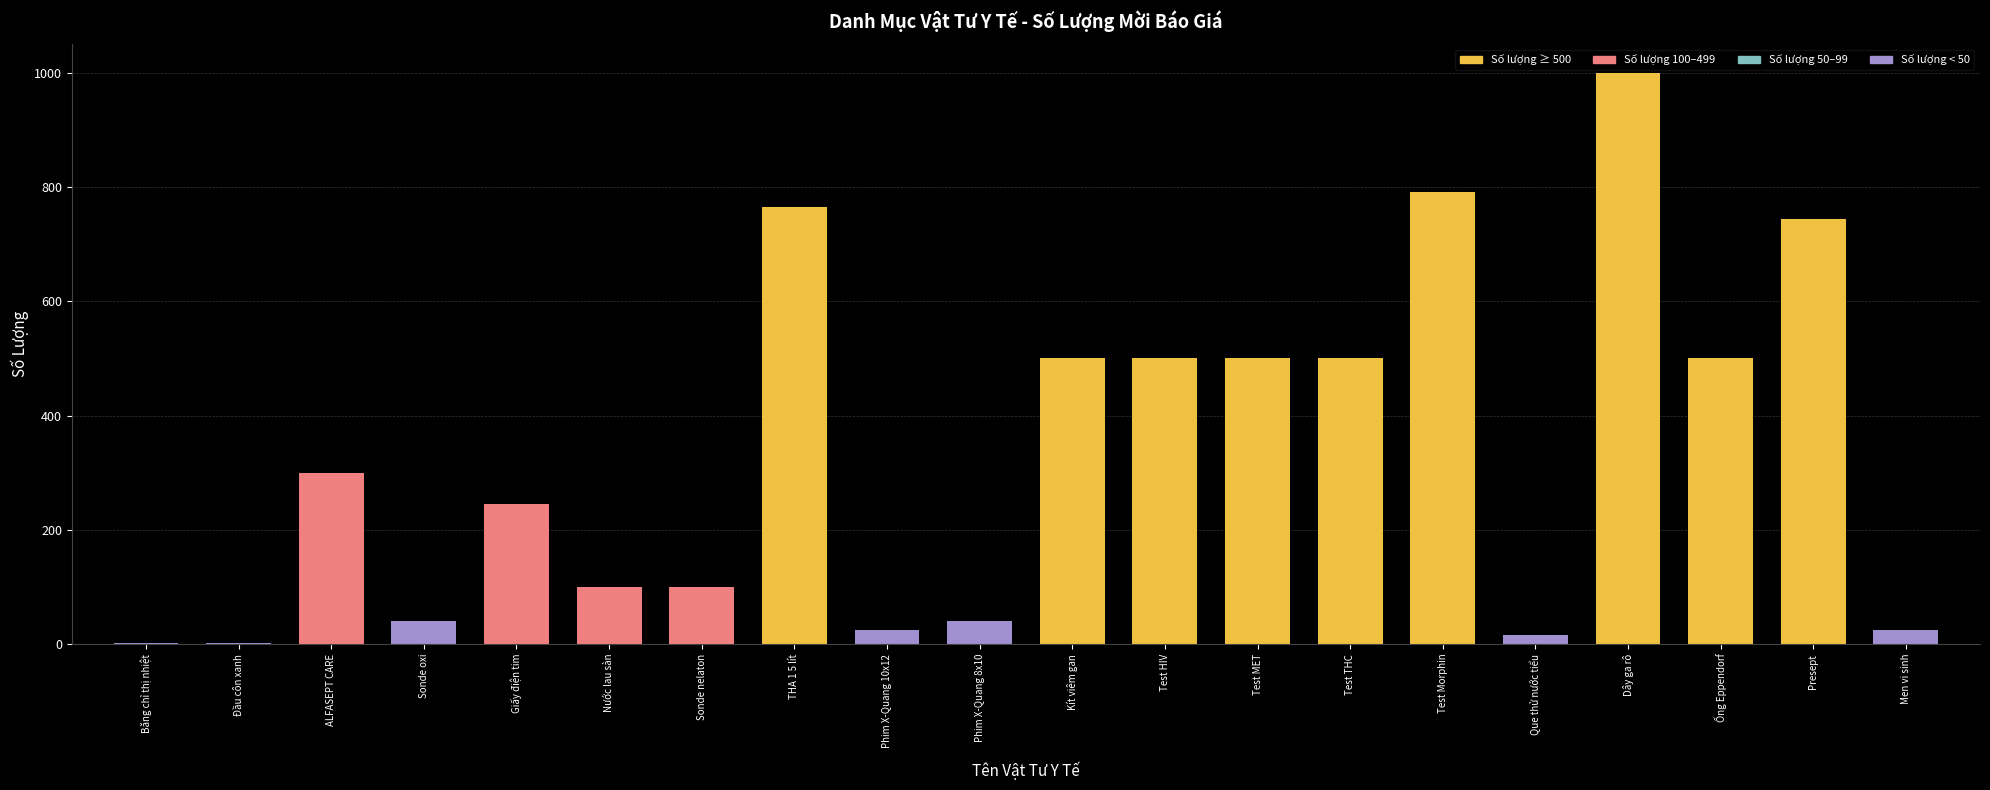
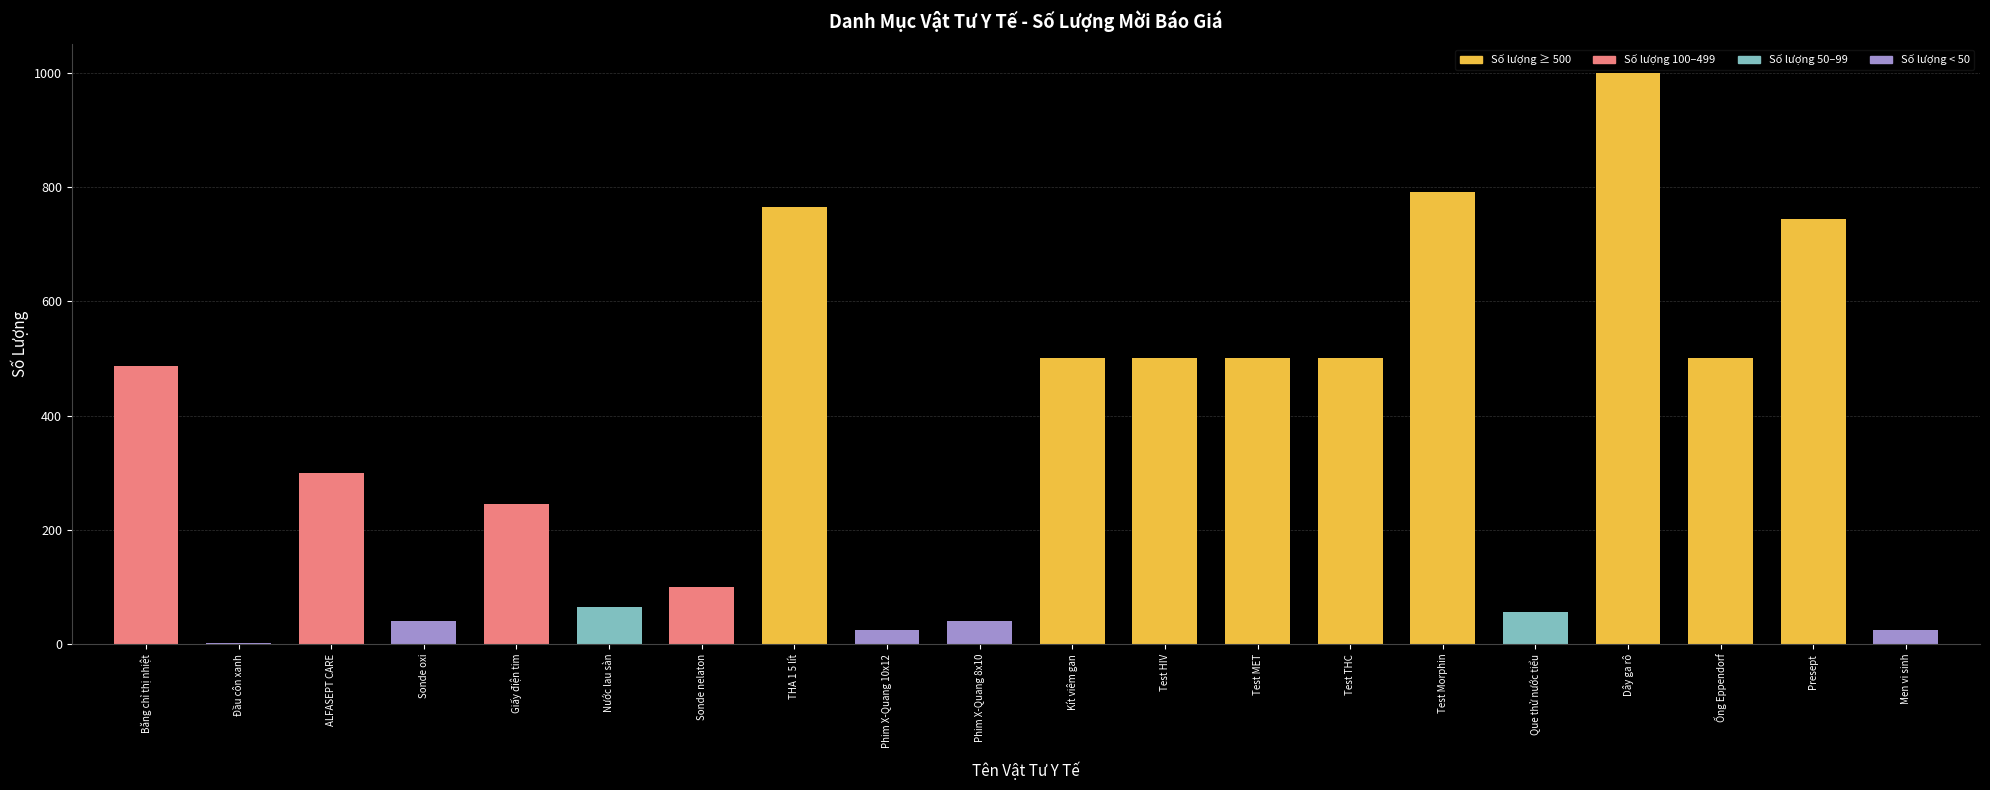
Băng chỉ thị nhiệt: 0 -> 490
Nước lau sàn: 100 -> 60
Que thử nước tiểu: 20 -> 60
